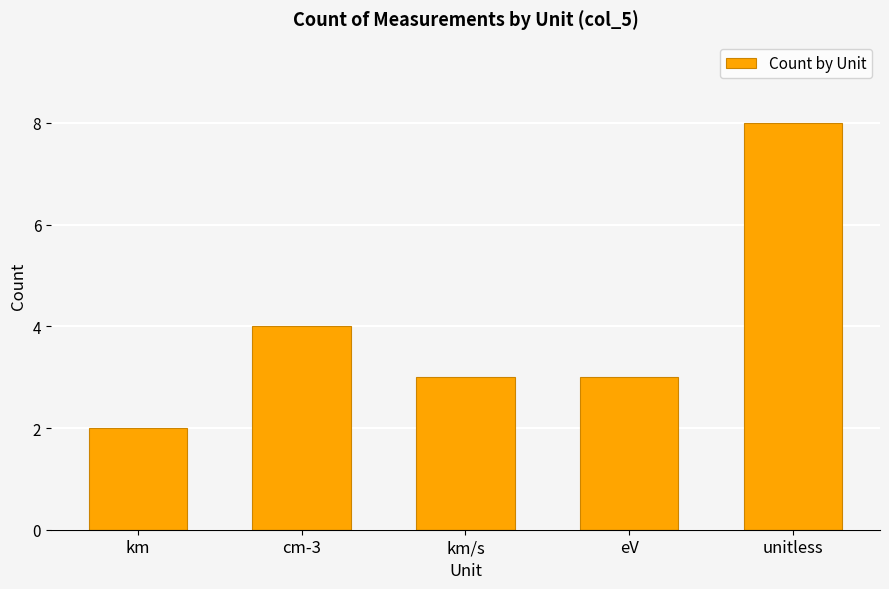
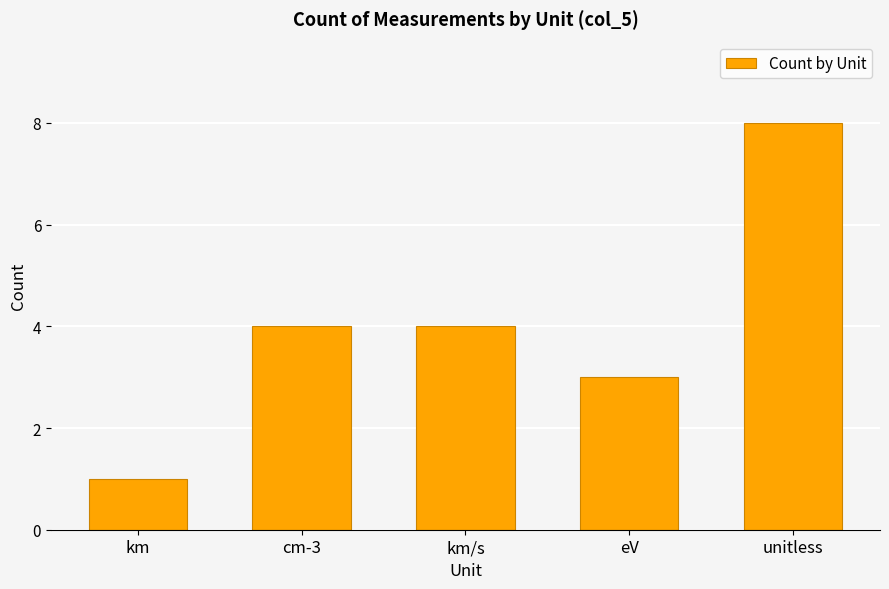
km: 2 -> 1
km/s: 3 -> 4
